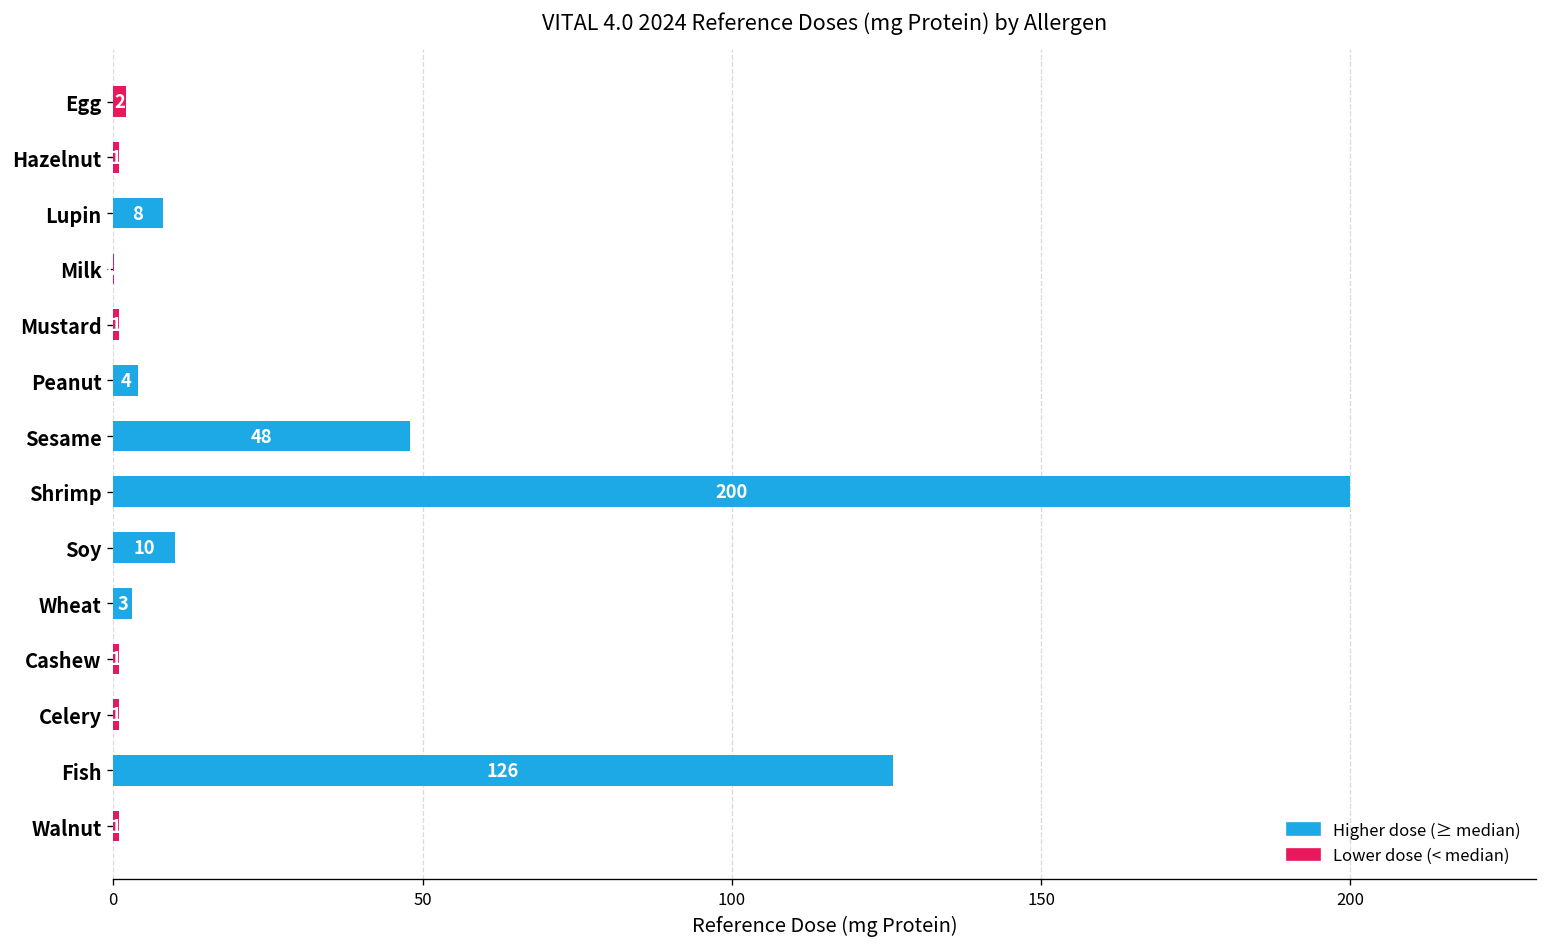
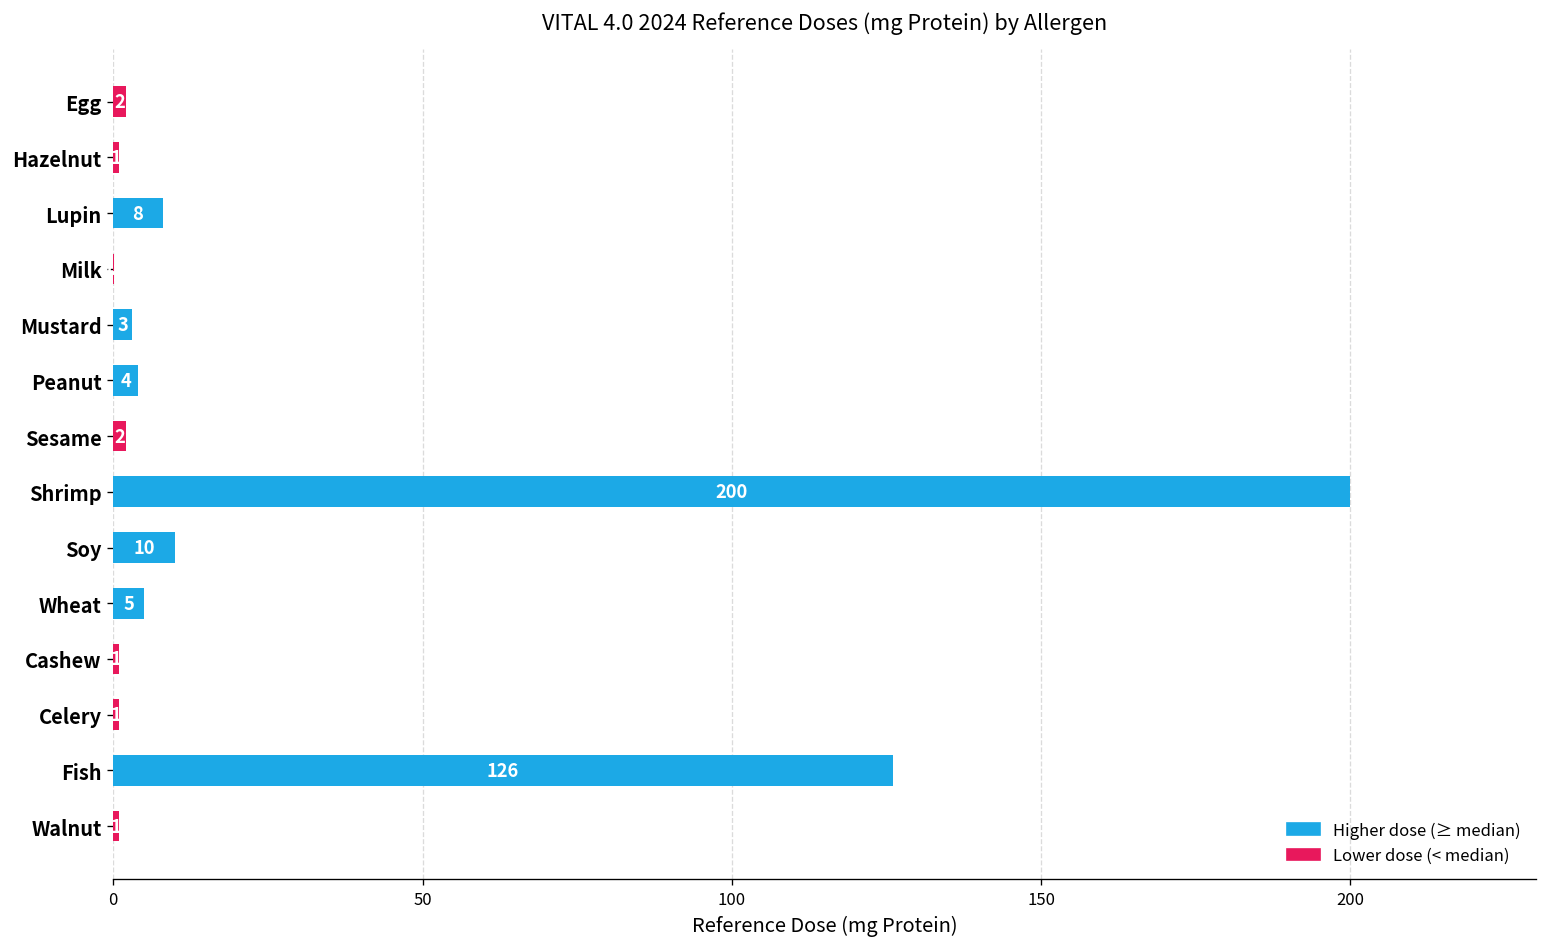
Mustard: 1 -> 3
Sesame: 48 -> 2
Wheat: 3 -> 5
